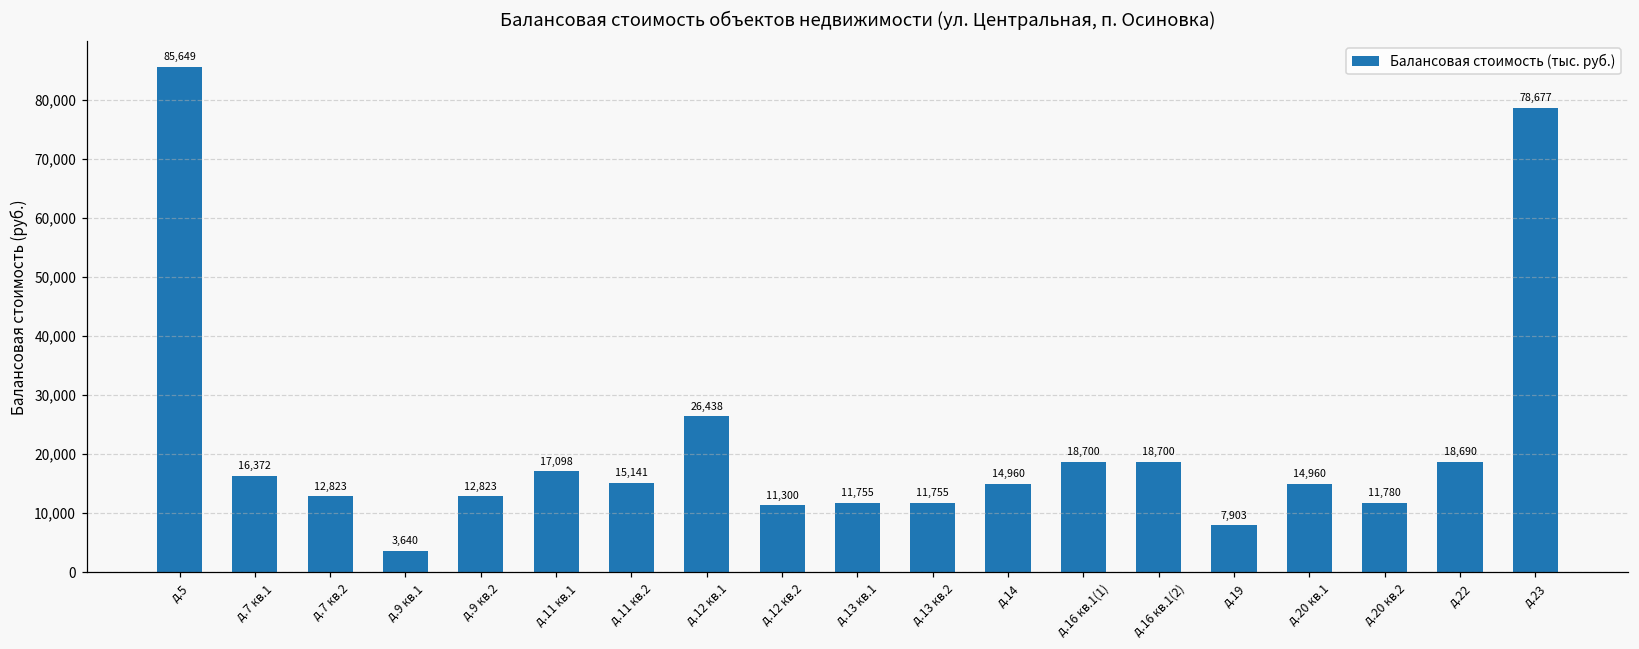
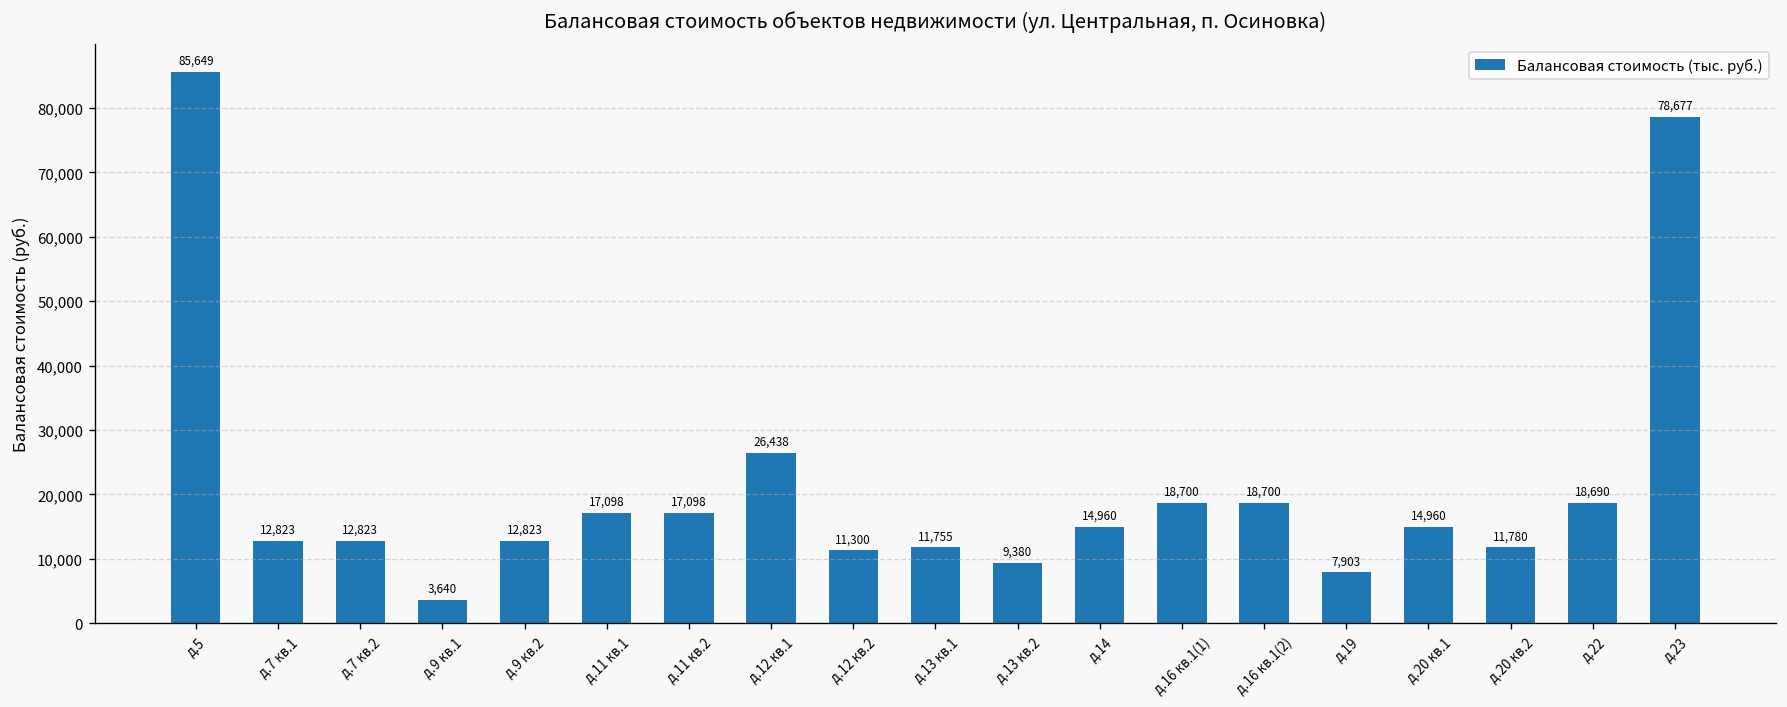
д.7 кв.1: 16,372 -> 12,823
д.11 кв.2: 15,141 -> 17,098
д.13 кв.2: 11,755 -> 9,380
